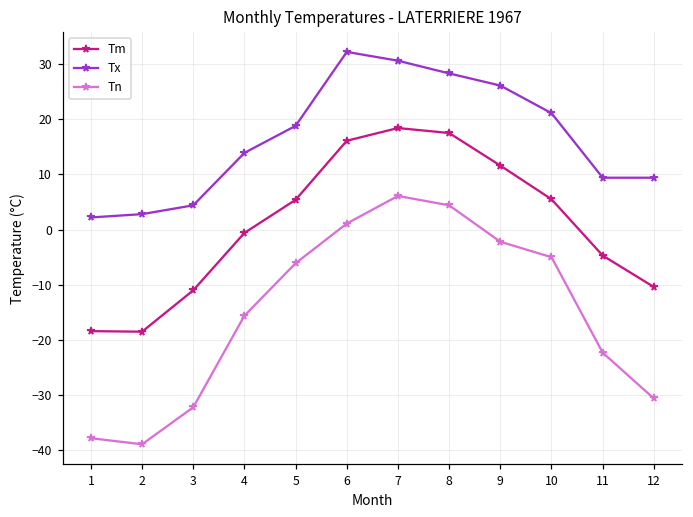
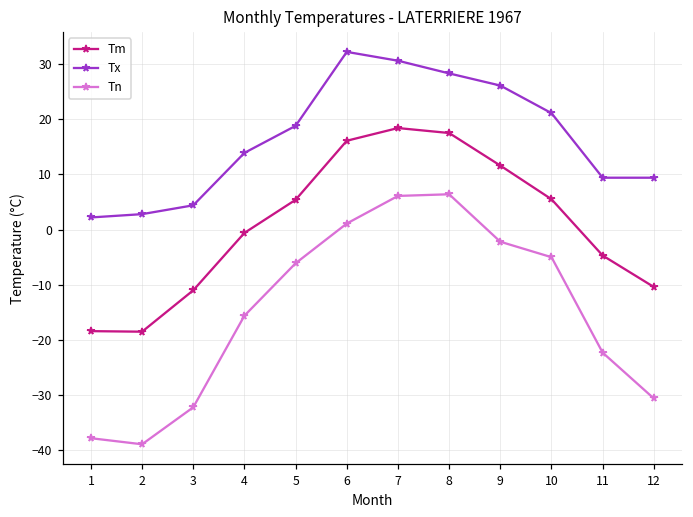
Tn, 8: 4 -> 6
